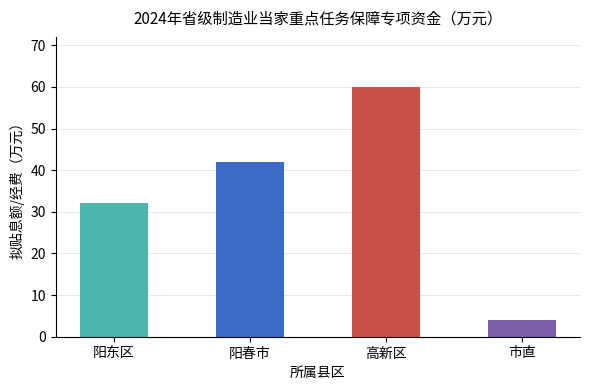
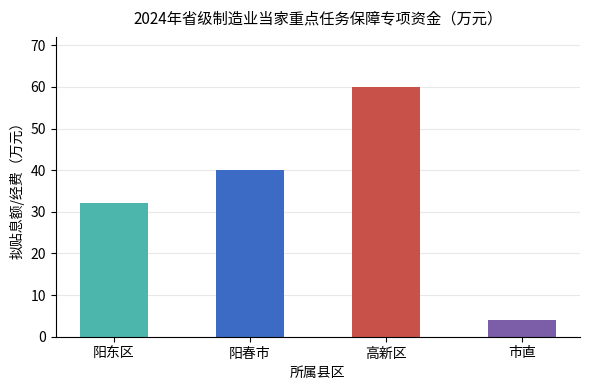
阳春市: 42 -> 40
